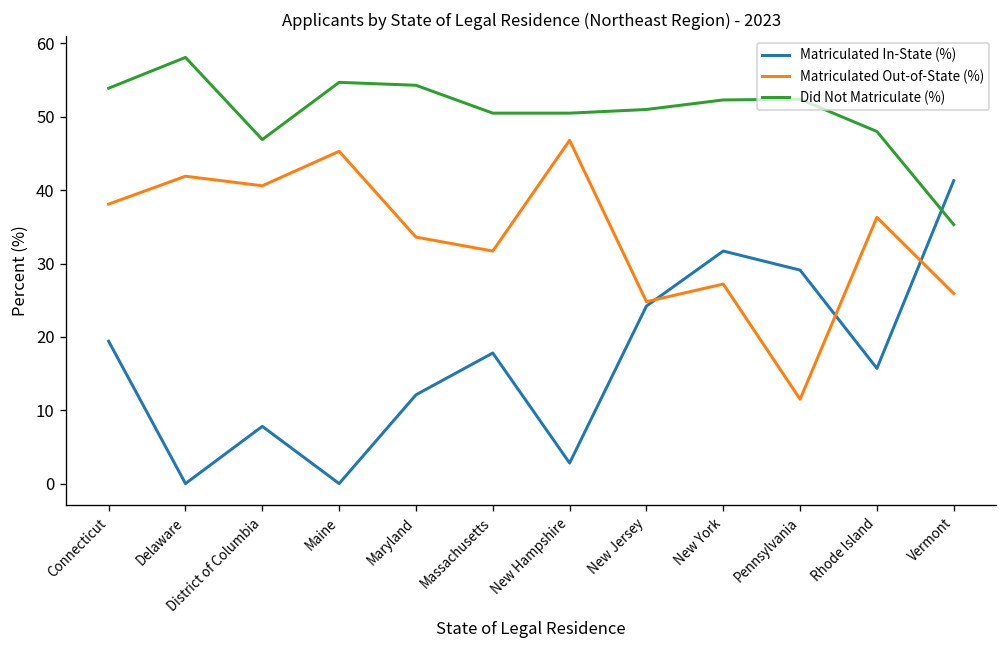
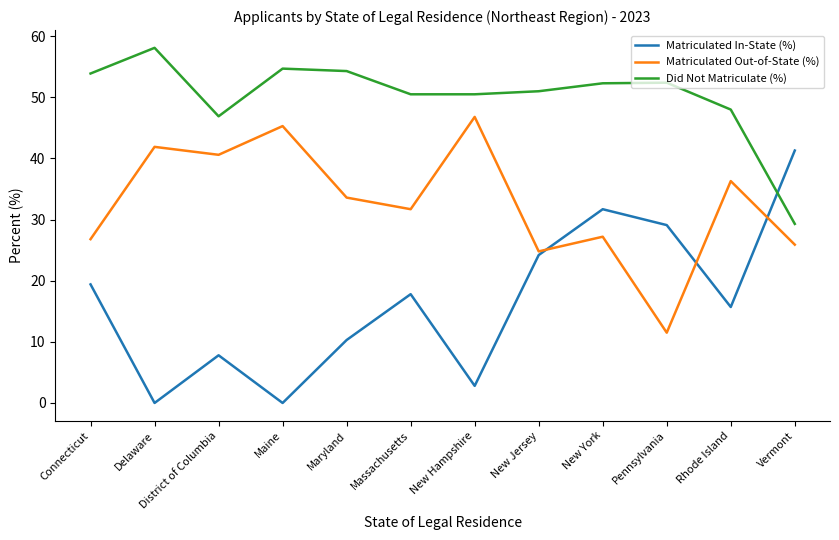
Matriculated Out-of-State (%), Connecticut: 38 -> 27
Matriculated In-State (%), Maryland: 12 -> 10
Did Not Matriculate (%), Vermont: 35 -> 29
